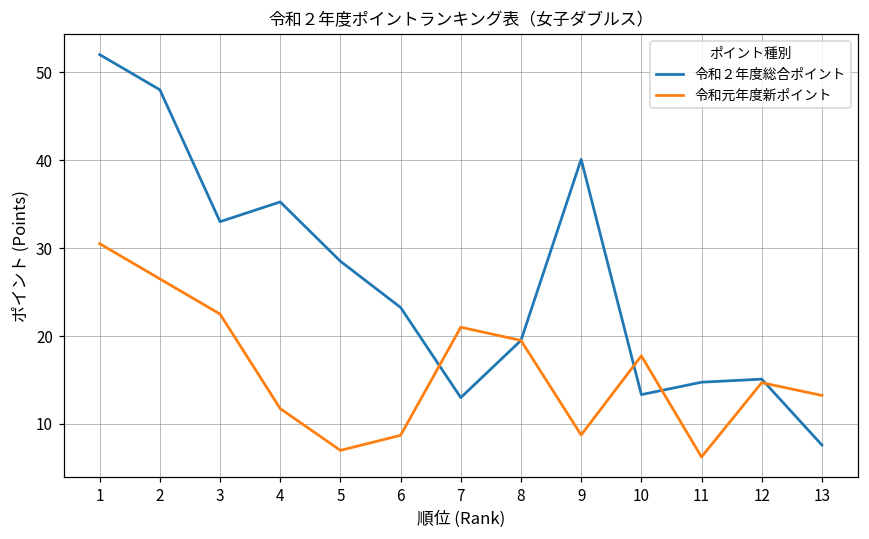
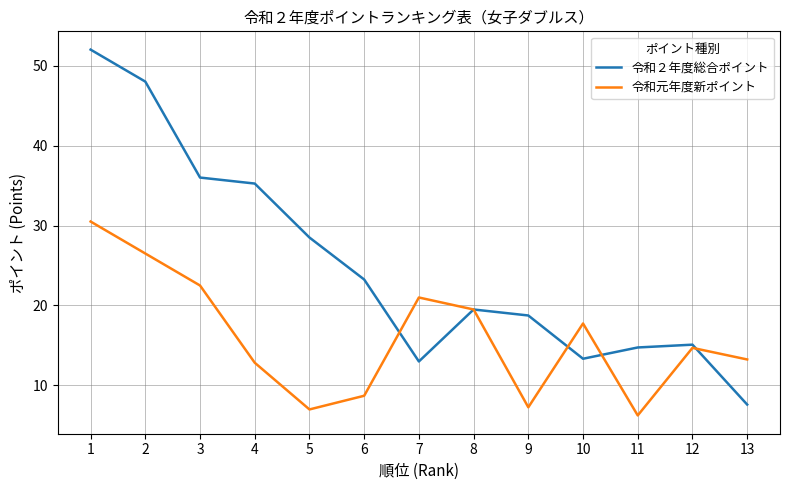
令和２年度総合ポイント, 3: 33 -> 36
令和元年度新ポイント, 4: 12 -> 13
令和２年度総合ポイント, 9: 40 -> 19
令和元年度新ポイント, 9: 9 -> 7
